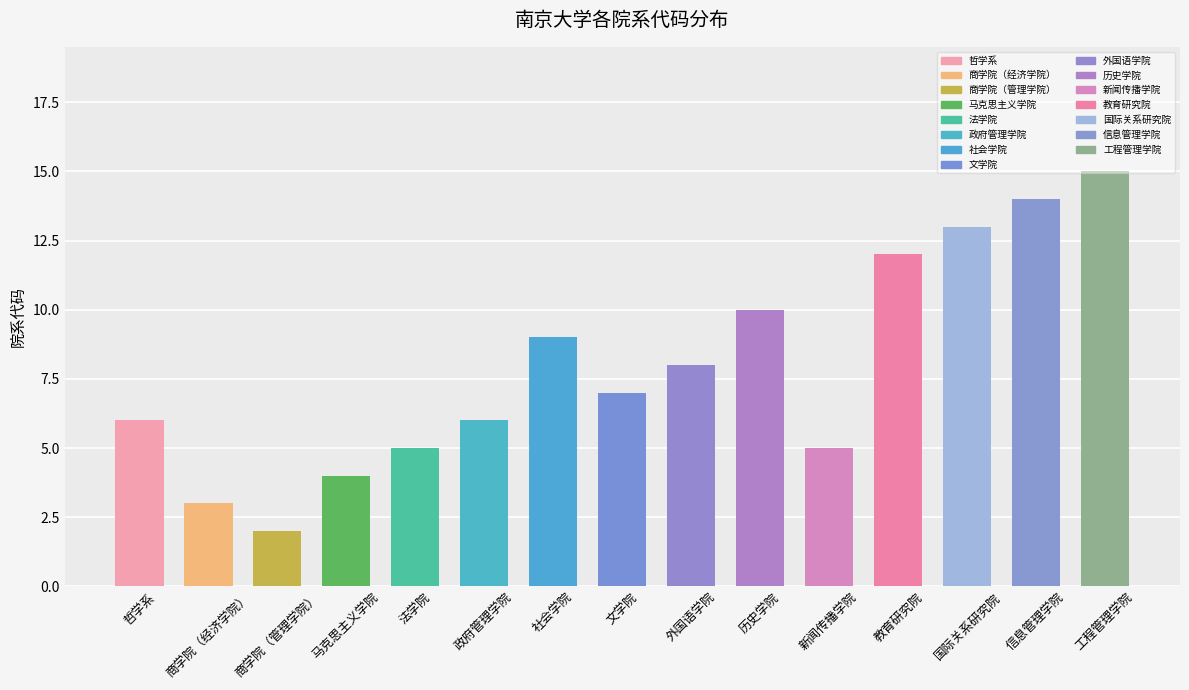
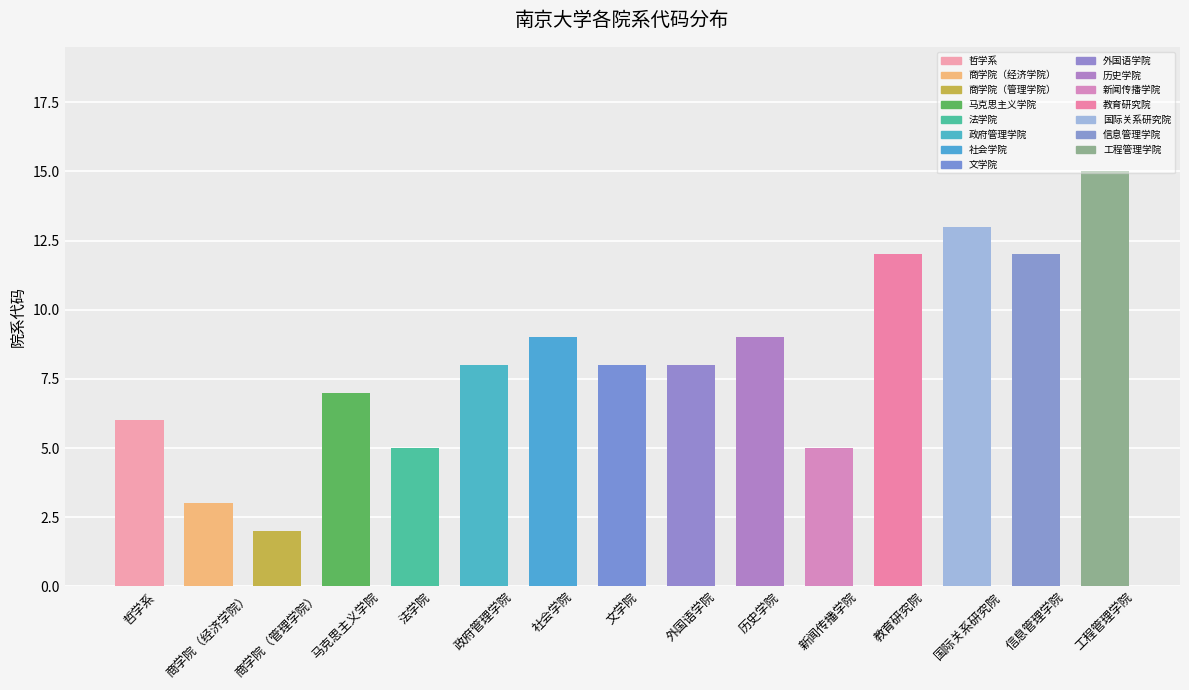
马克思主义学院: 4 -> 7
政府管理学院: 6 -> 8
文学院: 7 -> 8
历史学院: 10 -> 9
信息管理学院: 14 -> 12
